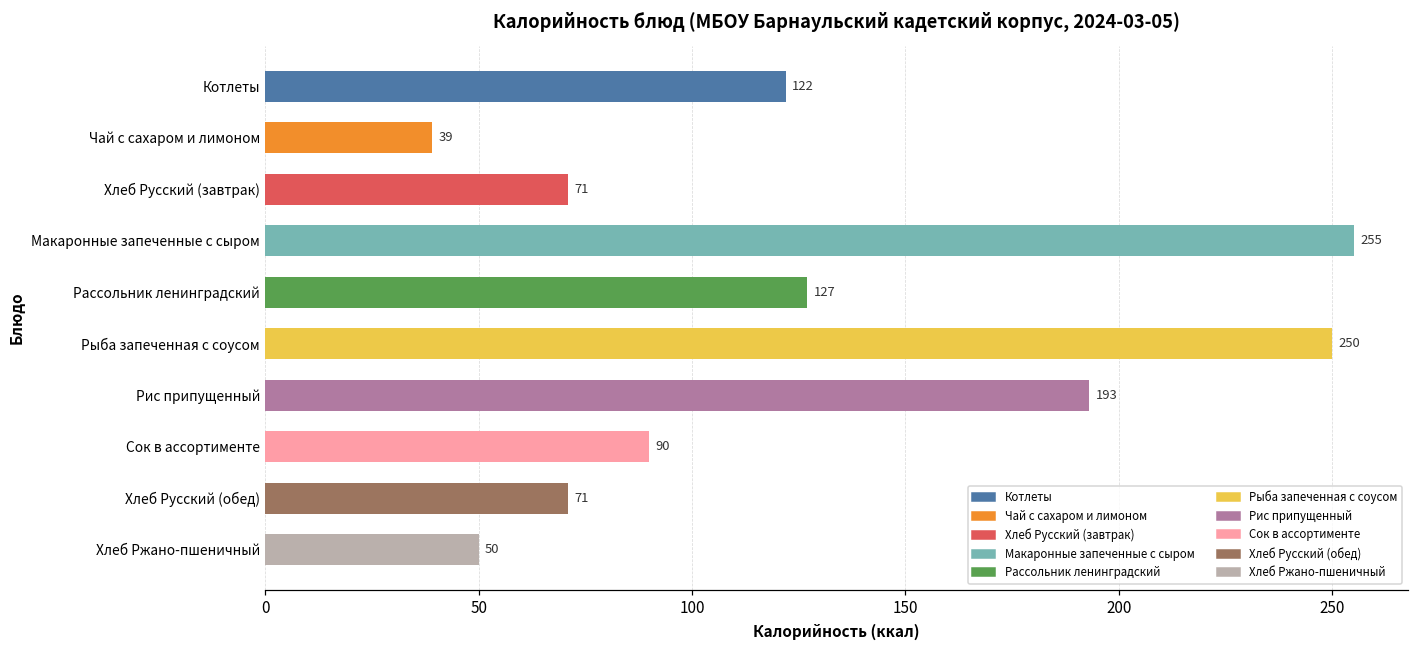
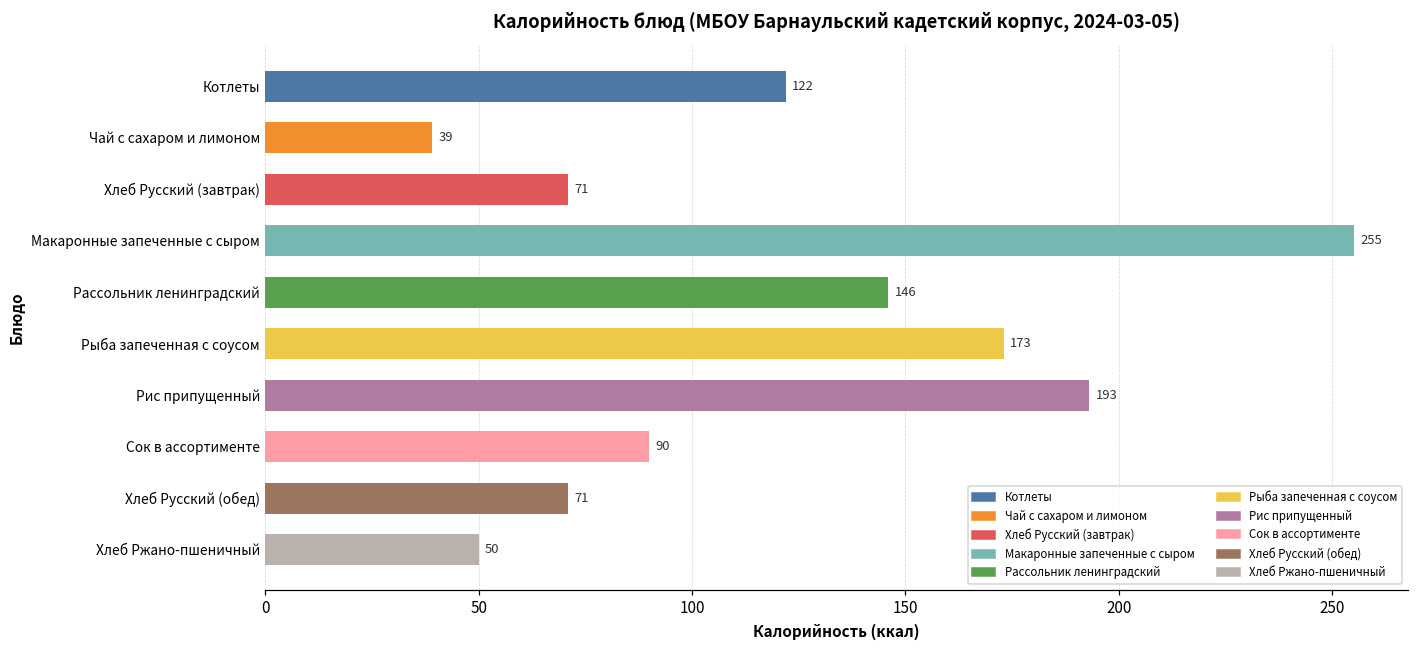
Рассольник ленинградский: 127 -> 146
Рыба запеченная с соусом: 250 -> 173
